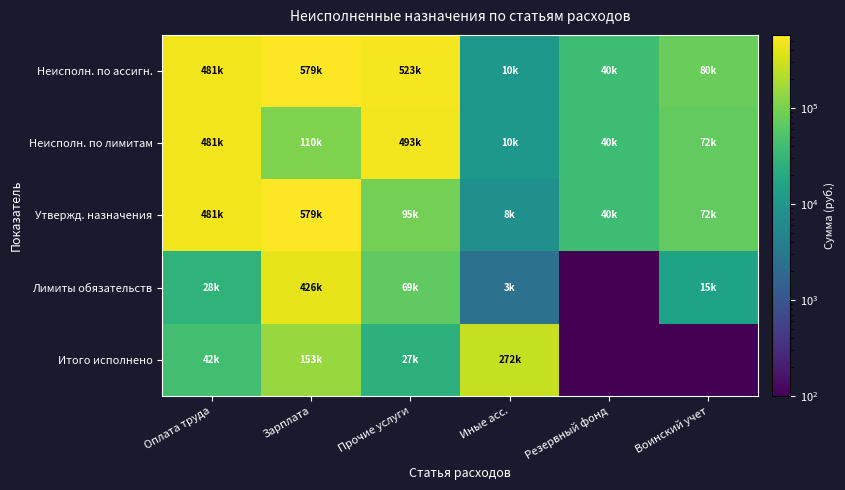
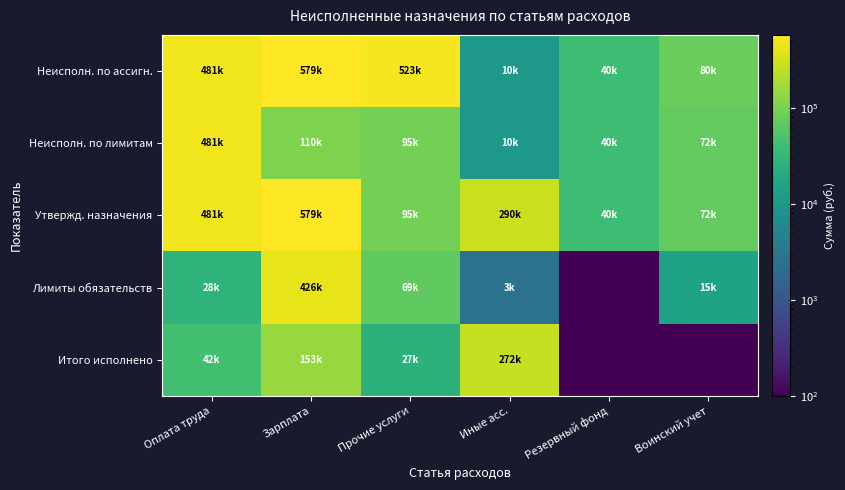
Неисполн. по лимитам, Прочие услуги: 493k -> 95k
Утвержд. назначения, Иные асс.: 8k -> 290k
